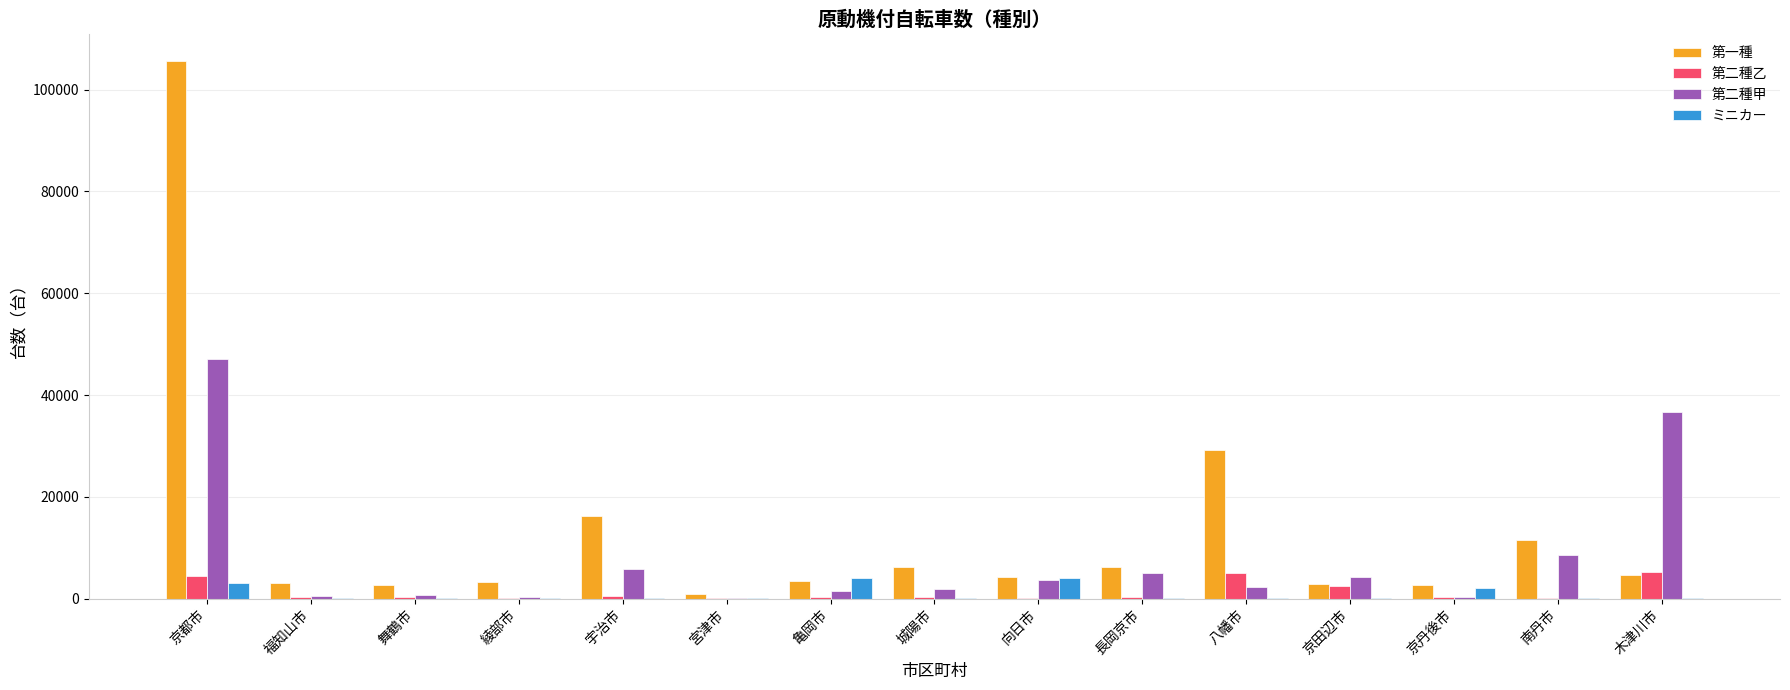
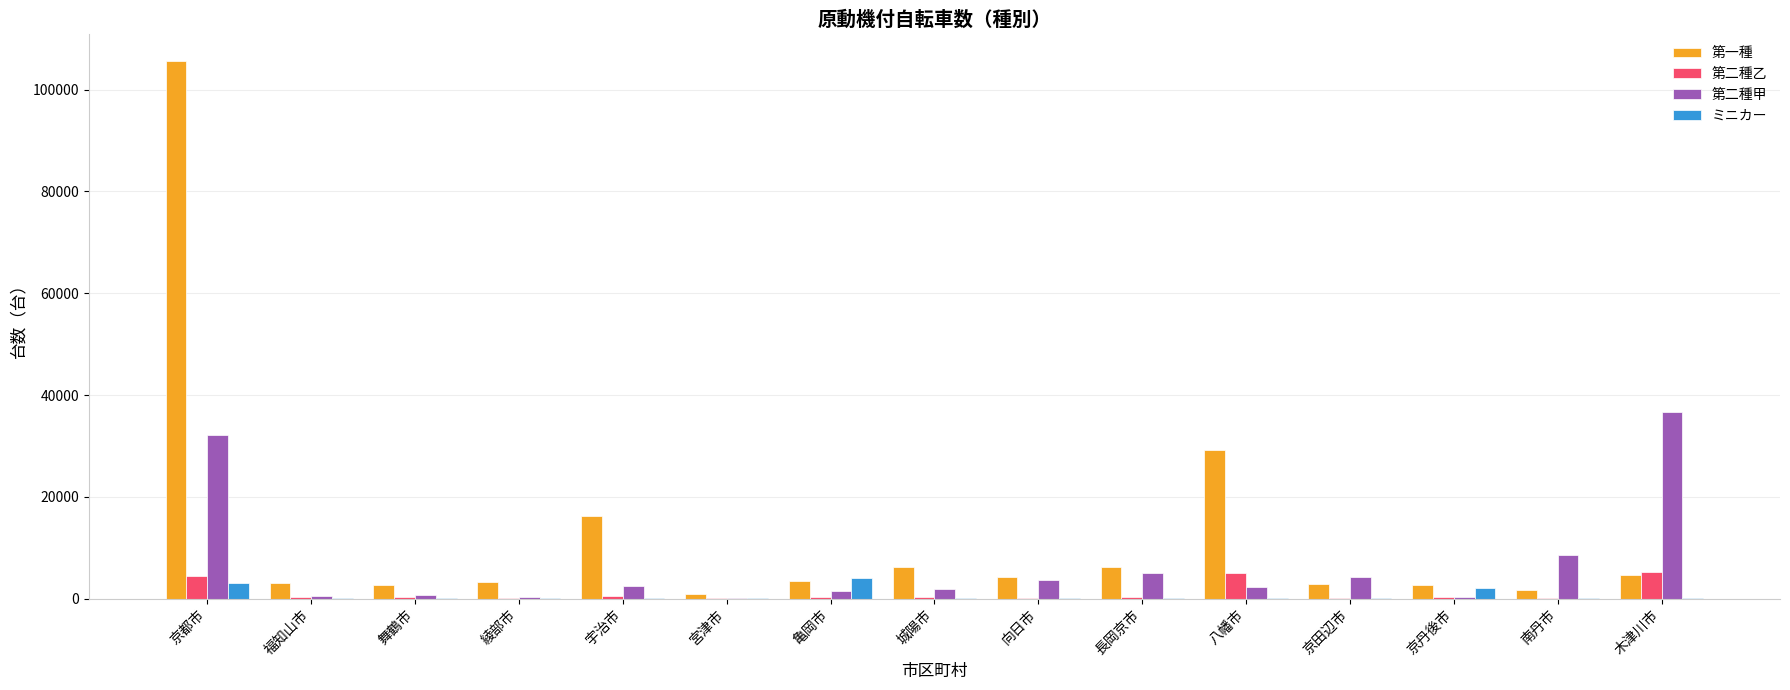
第二種甲, 京都市: 47000 -> 32000
第二種甲, 宇治市: 6000 -> 2000
ミニカー, 向日市: 4000 -> 0
第二種乙, 京田辺市: 2000 -> 0
第一種, 南丹市: 11000 -> 2000
